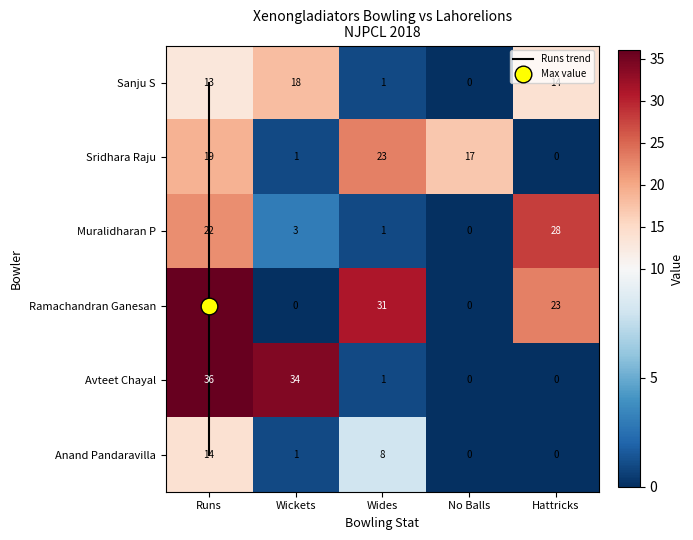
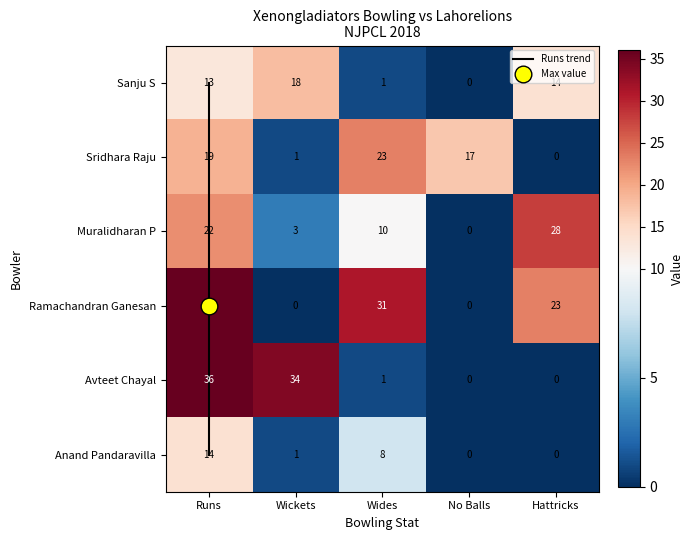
Muralidharan P, Wides: 1 -> 10
